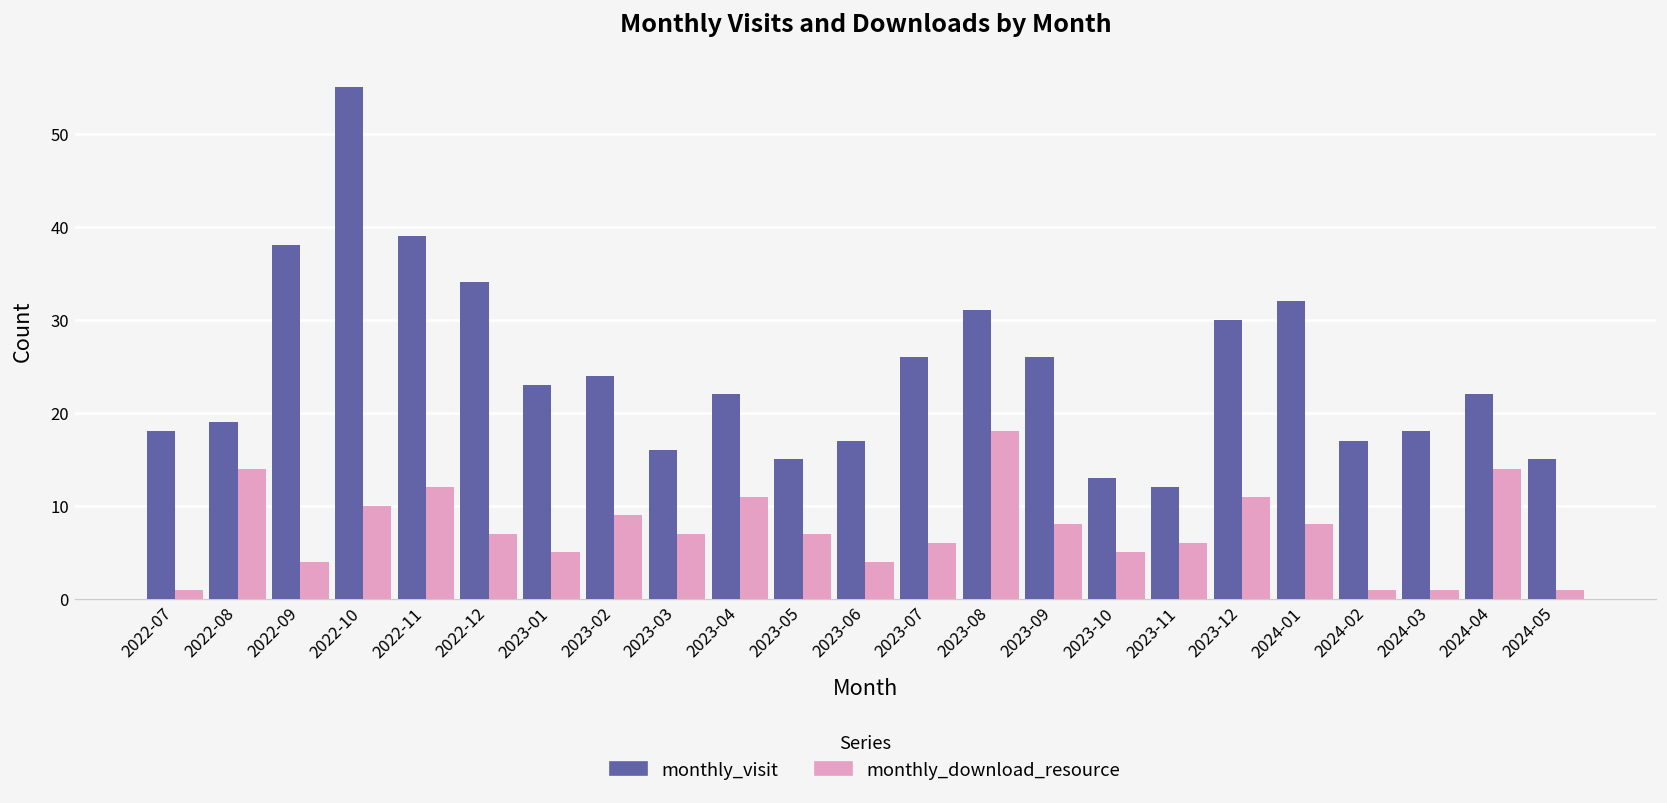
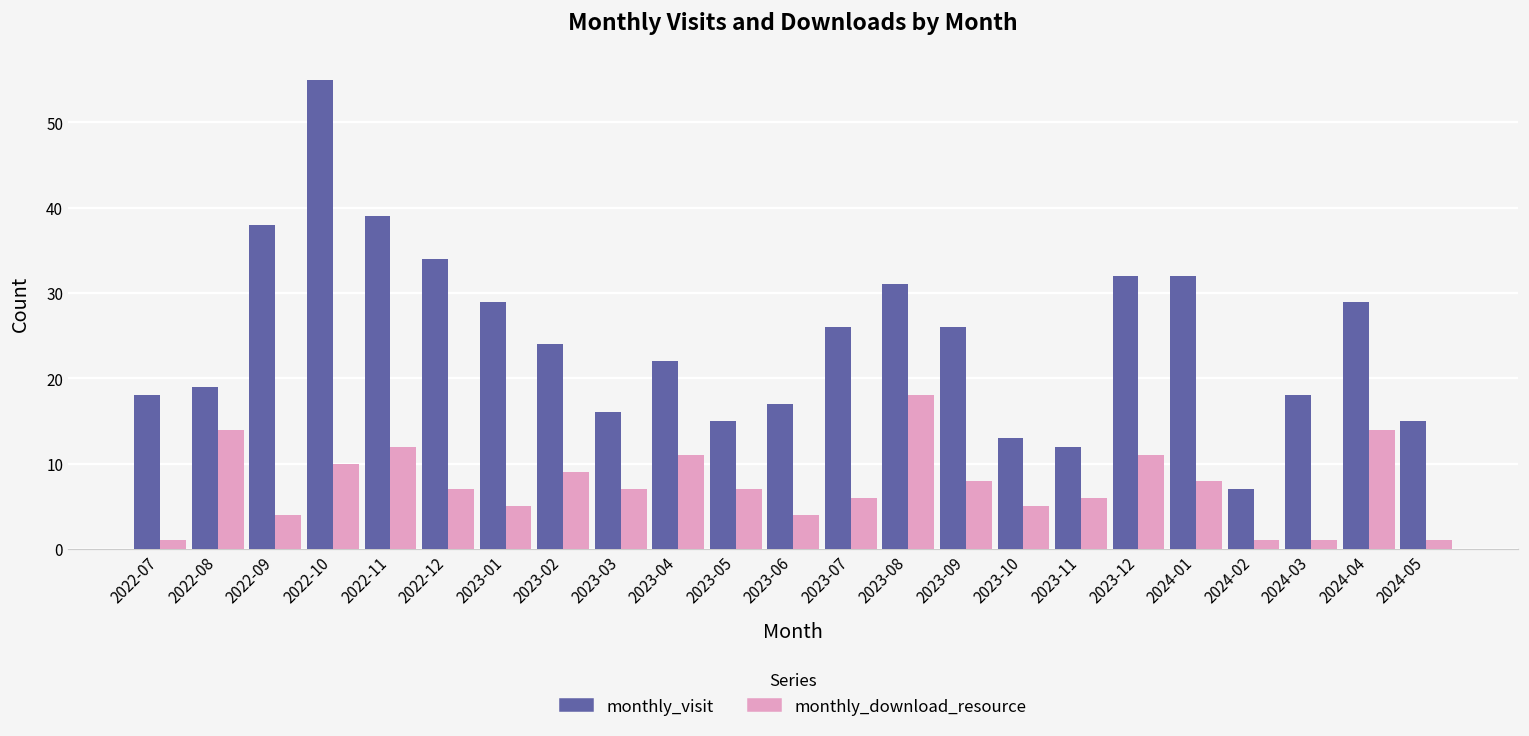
monthly_visit, 2023-01: 23 -> 29
monthly_visit, 2023-12: 30 -> 32
monthly_visit, 2024-02: 17 -> 7
monthly_visit, 2024-04: 22 -> 29
